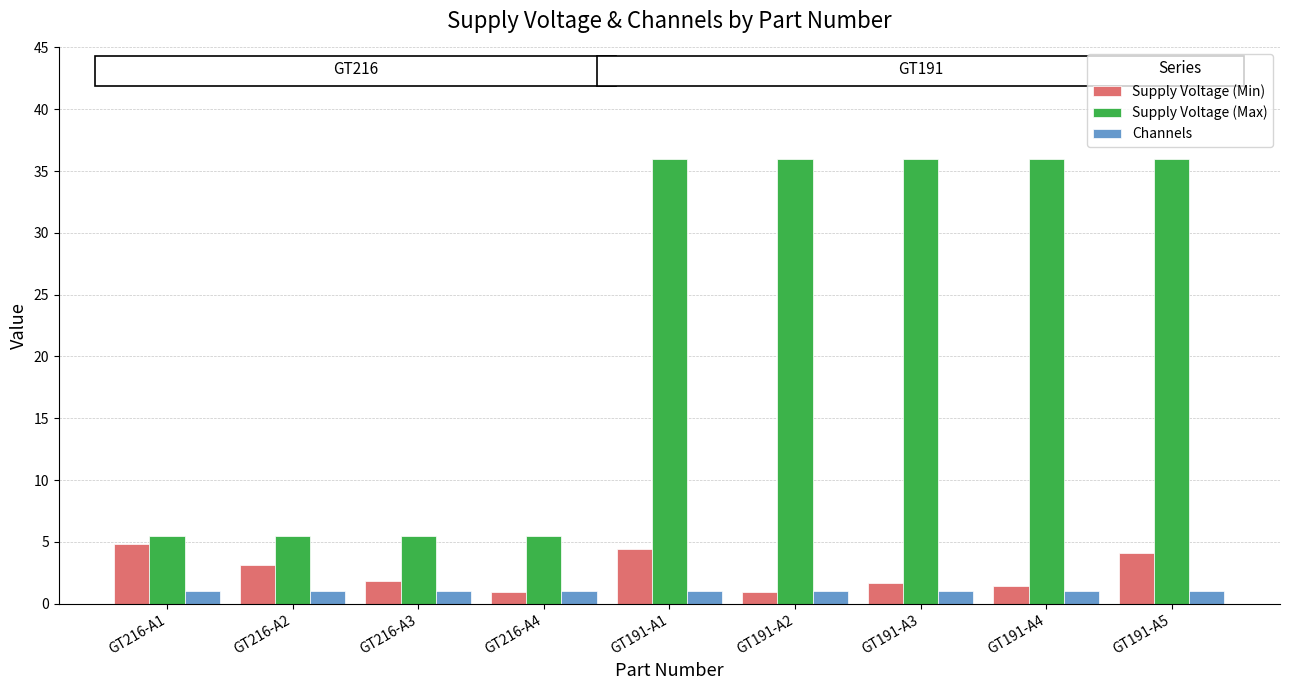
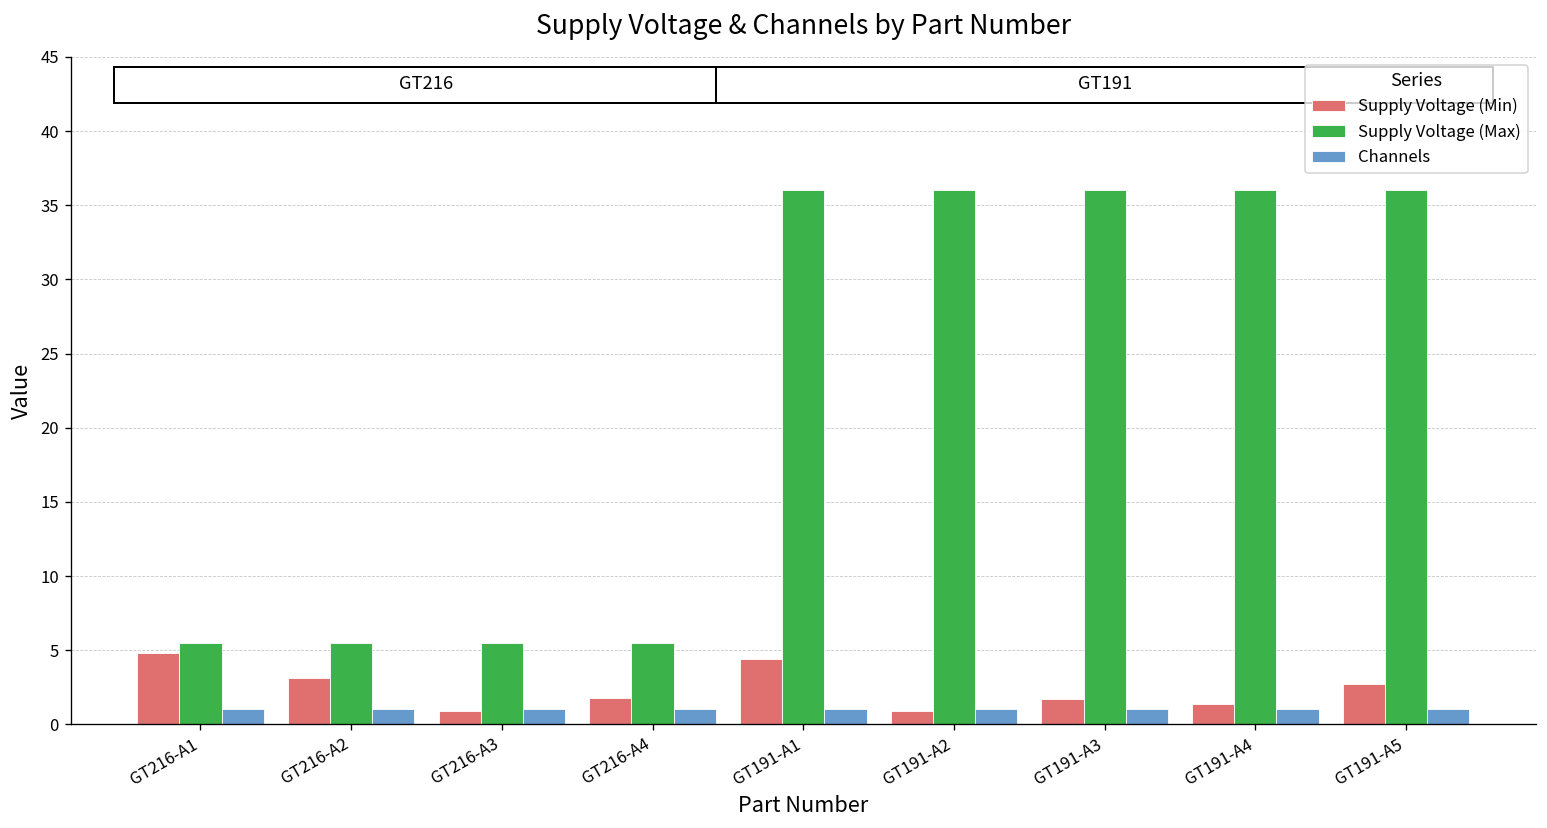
Supply Voltage (Min), GT216-A3: 1.8 -> 0.9
Supply Voltage (Min), GT216-A4: 0.9 -> 1.8
Supply Voltage (Min), GT191-A5: 4.1 -> 2.7
